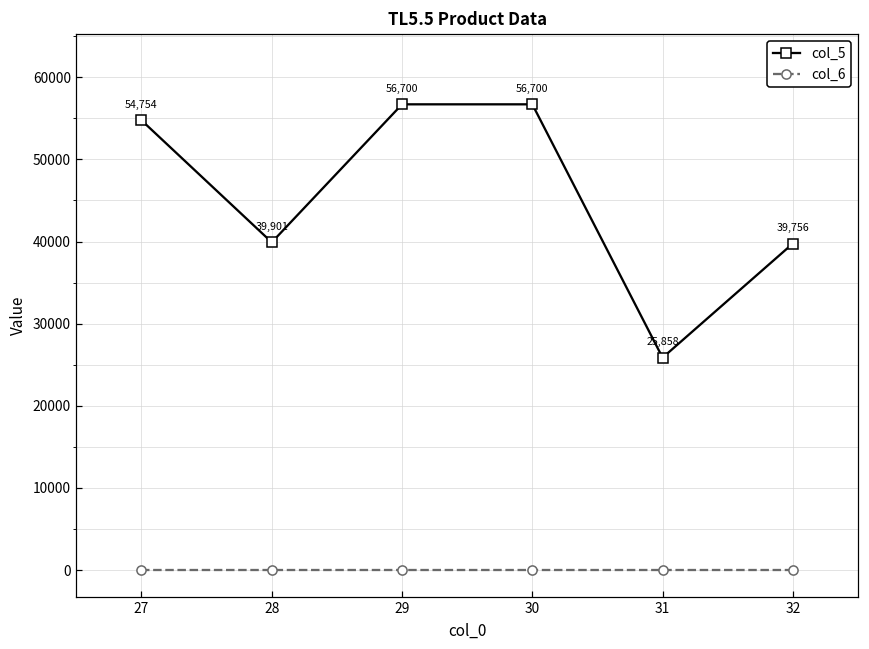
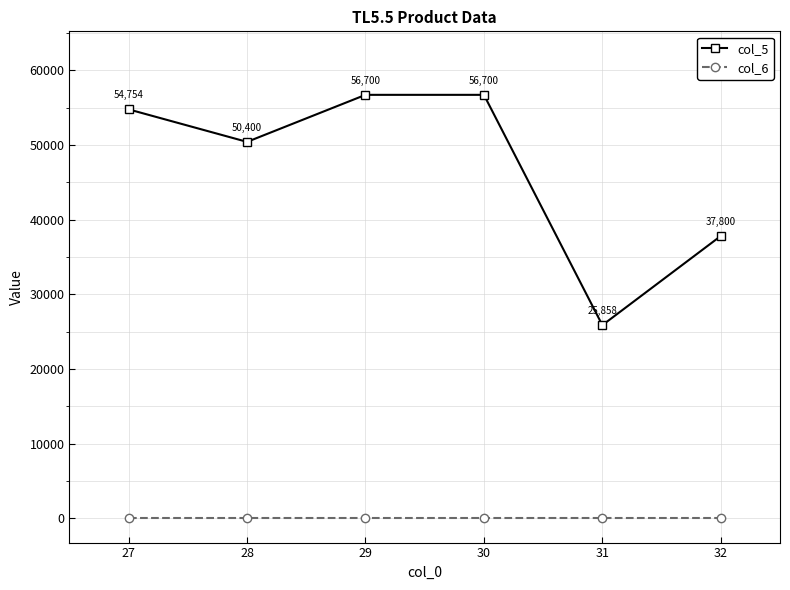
col_5, 28: 39,901 -> 50,400
col_5, 32: 39,756 -> 37,800
